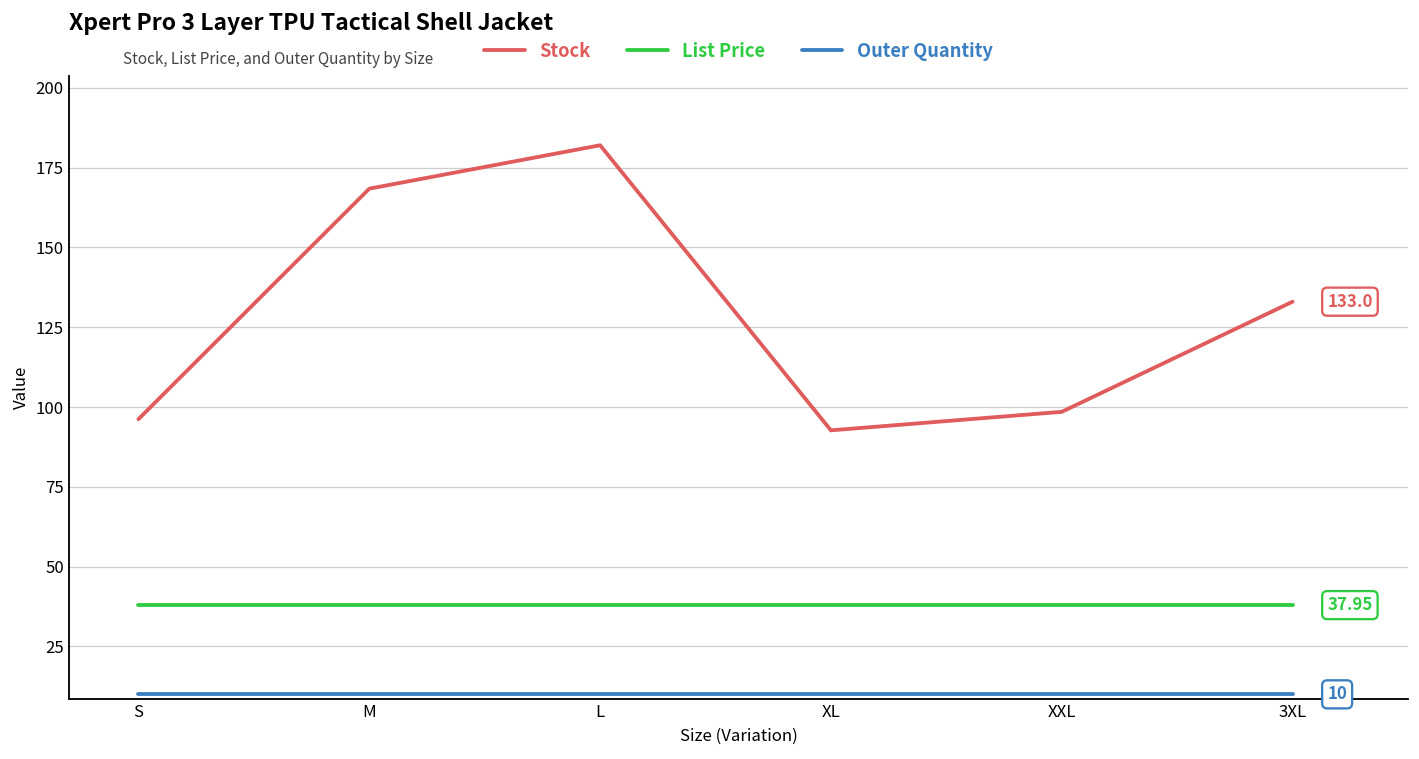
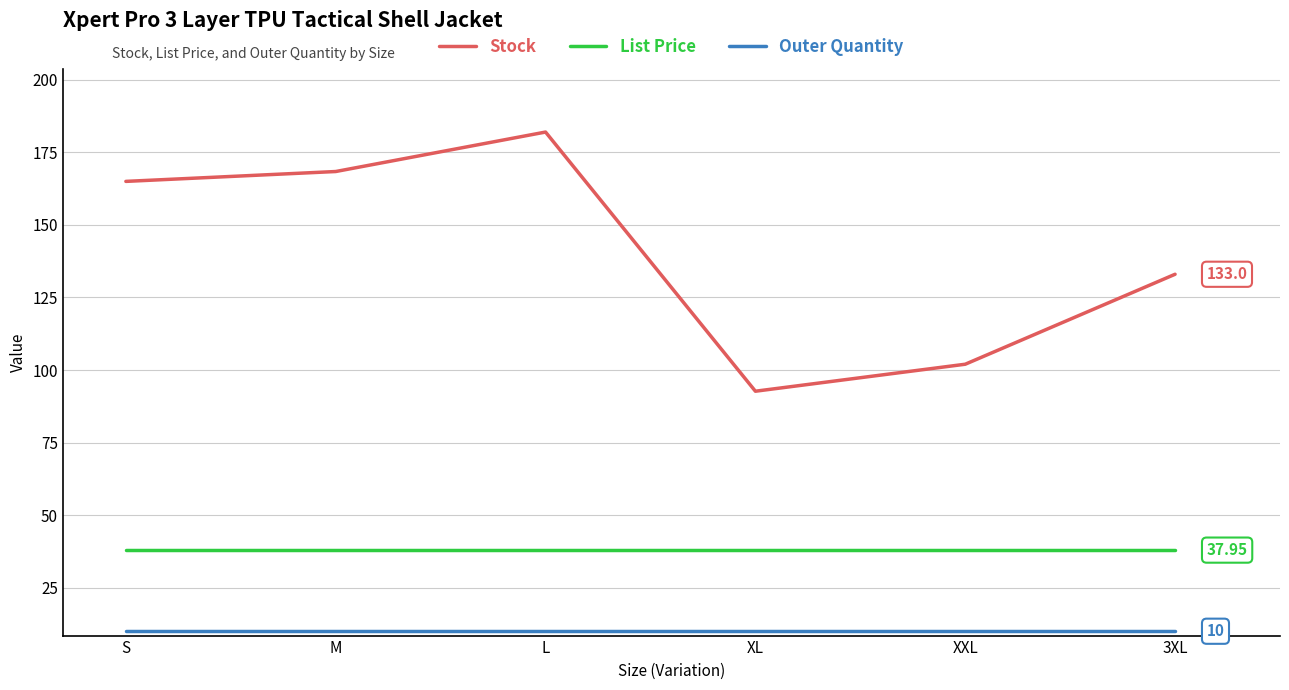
Stock, S: 96 -> 165
Stock, XXL: 99 -> 102
